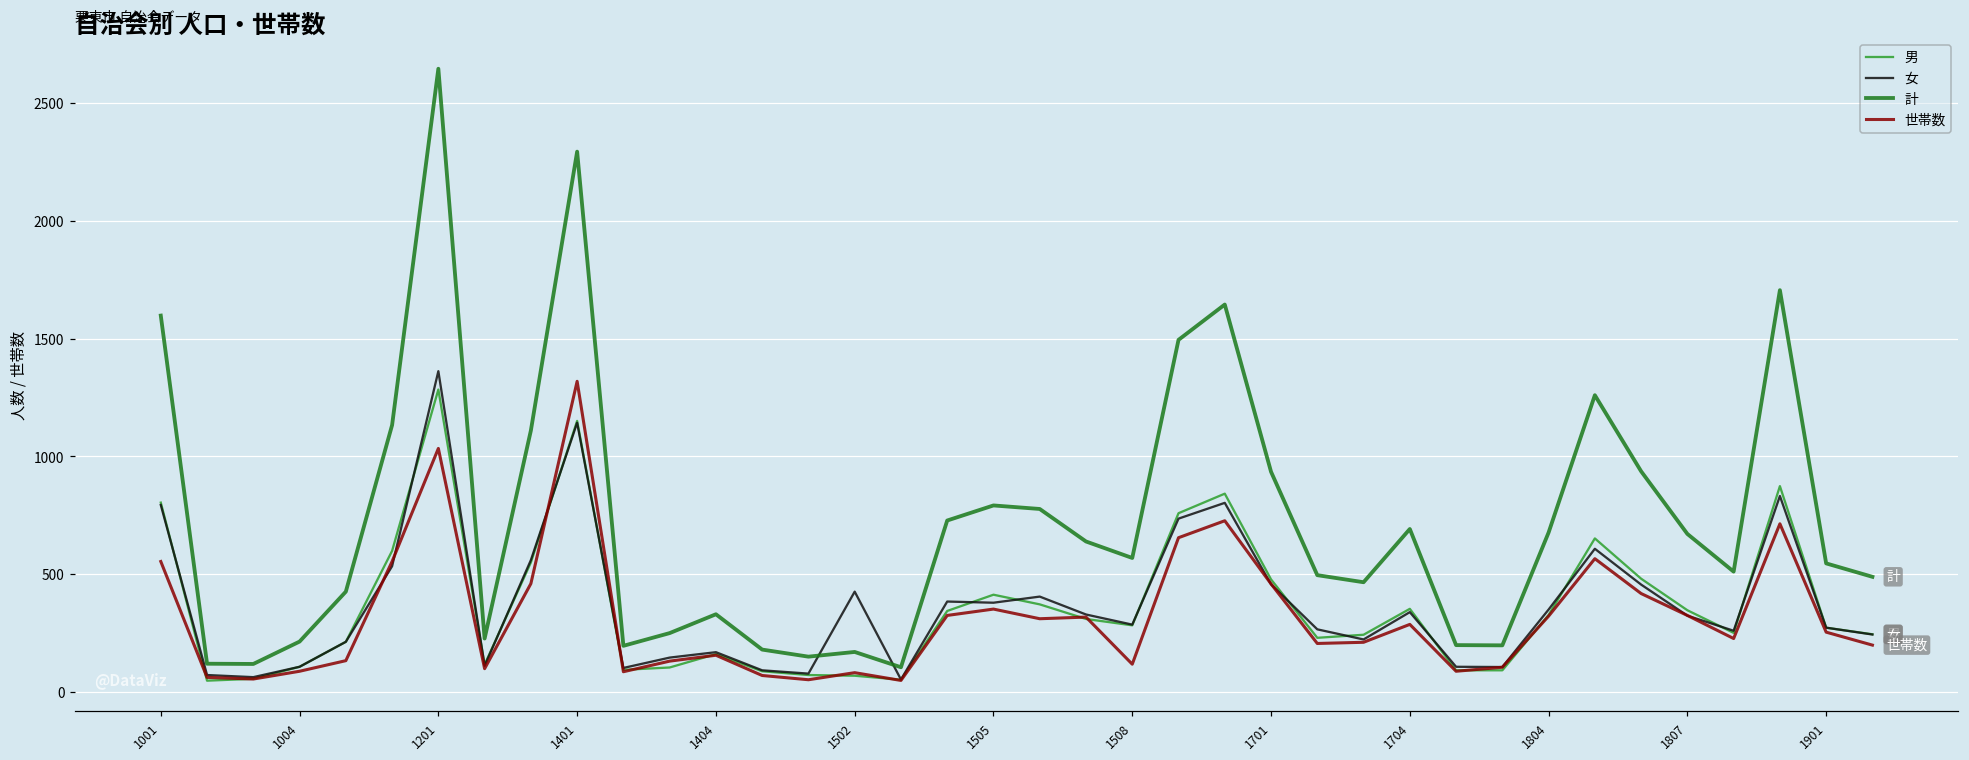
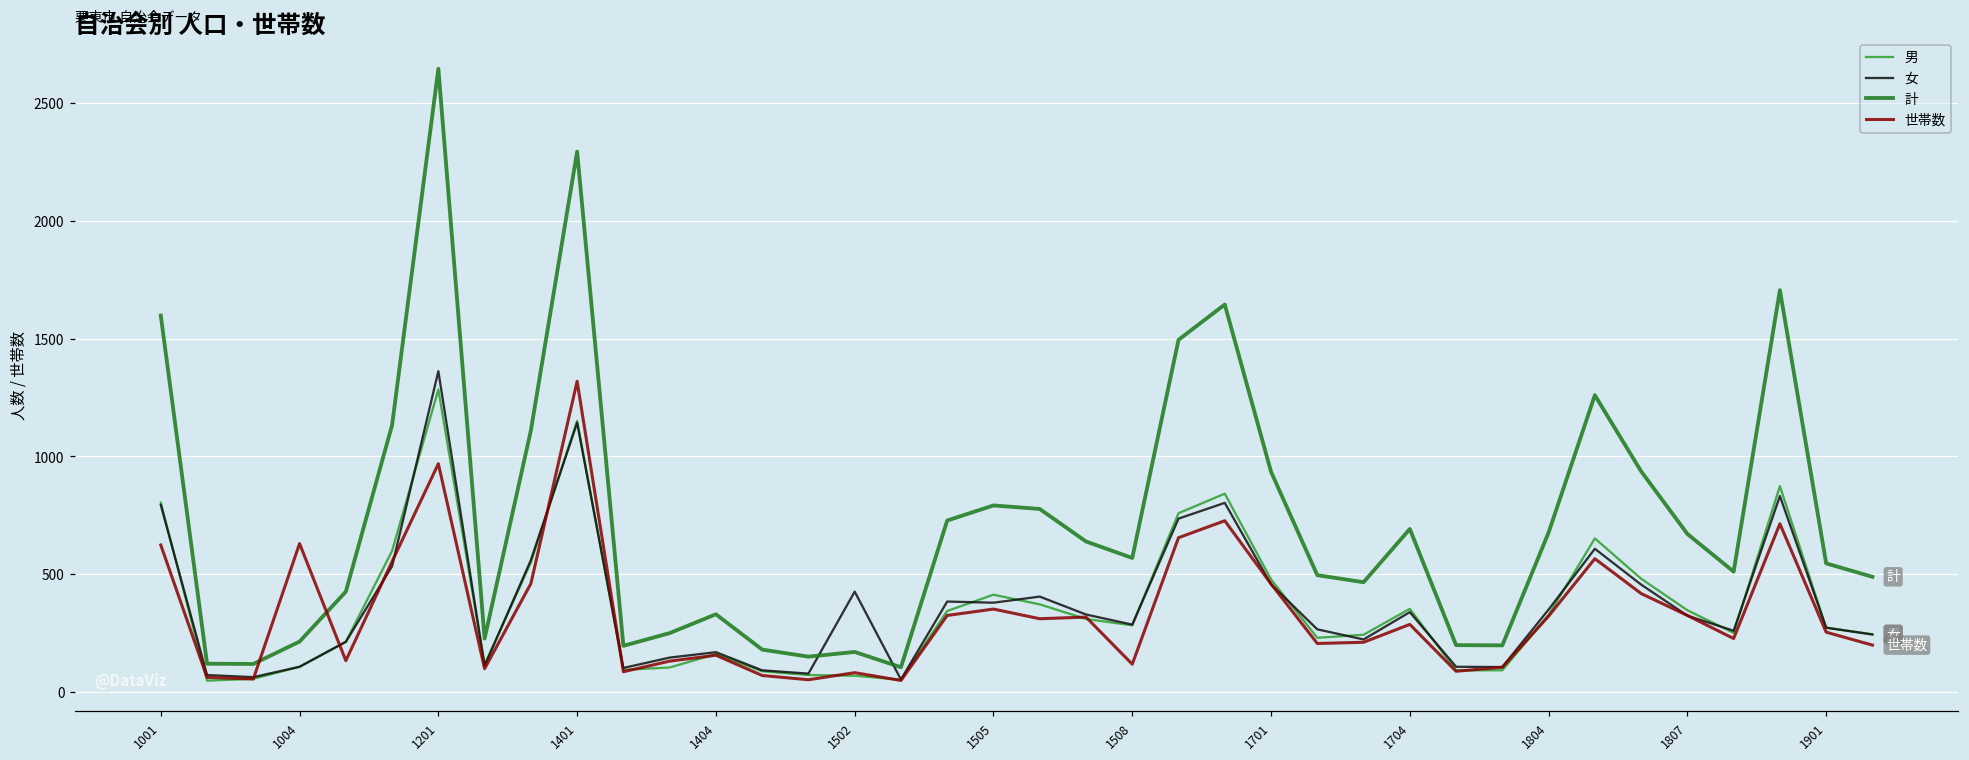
世帯数, 1001: 550 -> 620
世帯数, 1004: 90 -> 630
世帯数, 1201: 1030 -> 970
